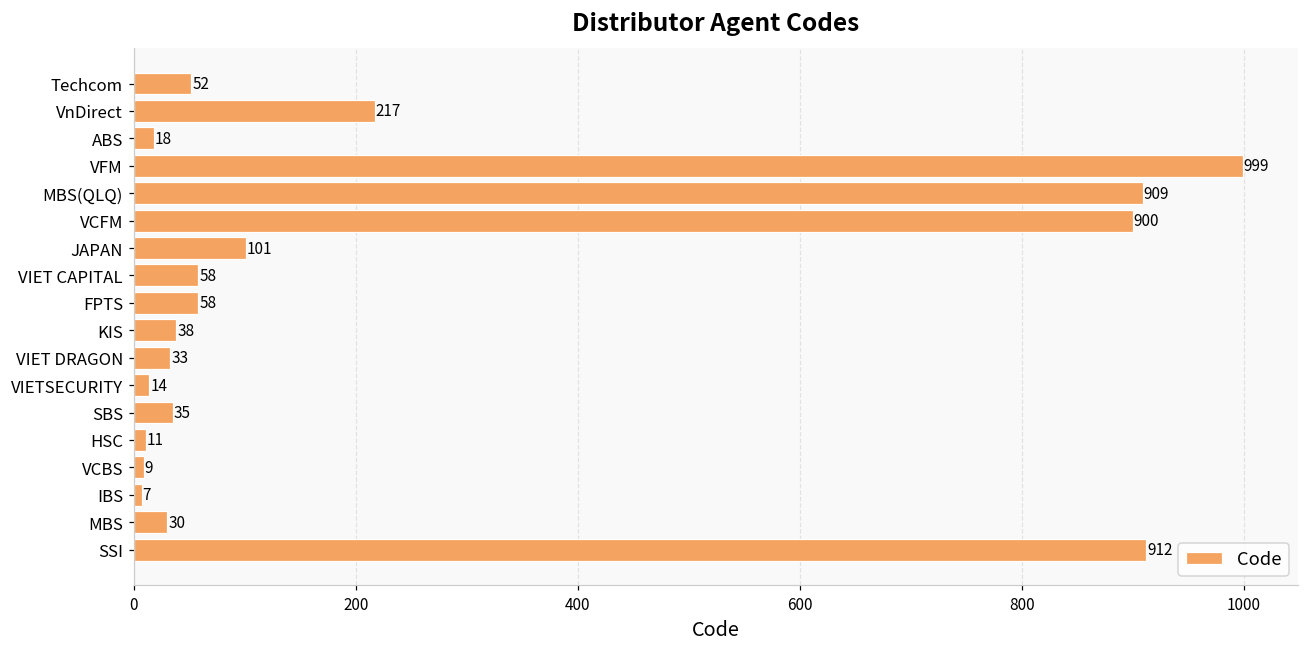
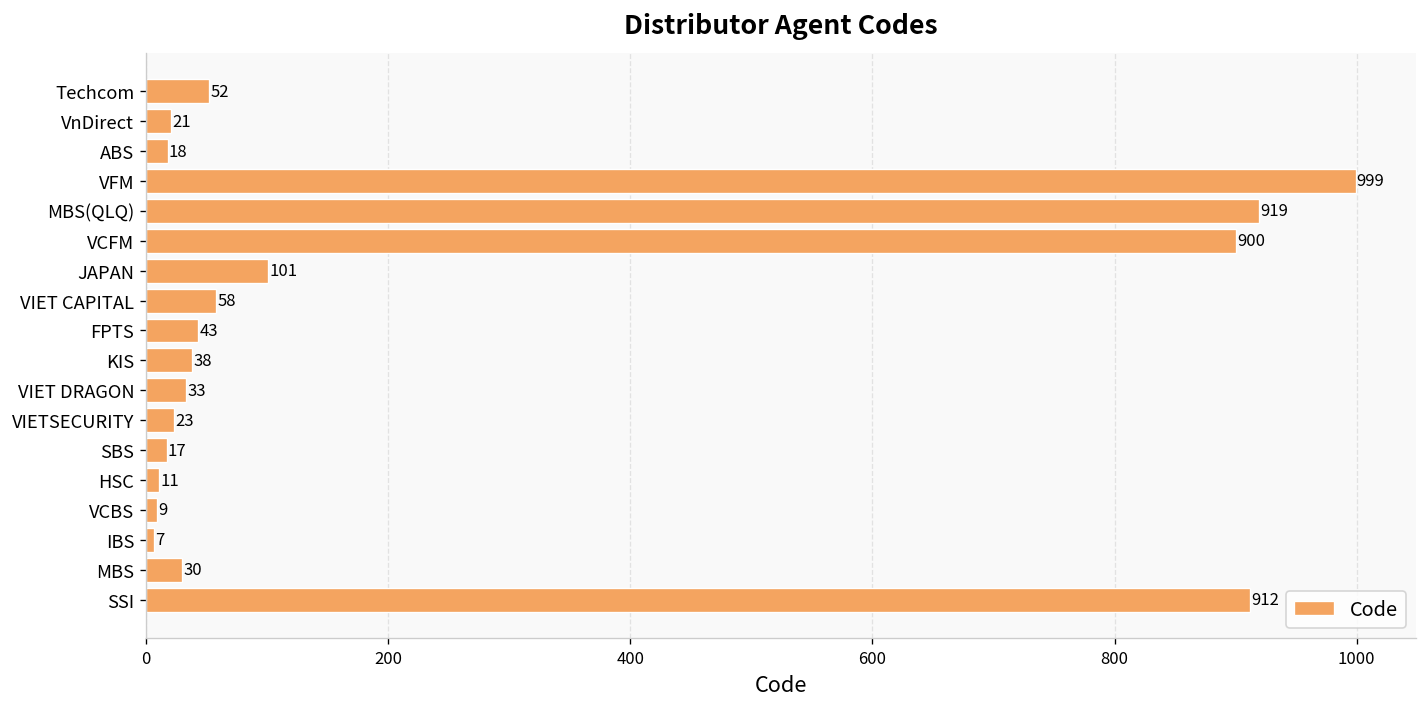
VnDirect: 217 -> 21
MBS(QLQ): 909 -> 919
FPTS: 58 -> 43
VIETSECURITY: 14 -> 23
SBS: 35 -> 17
